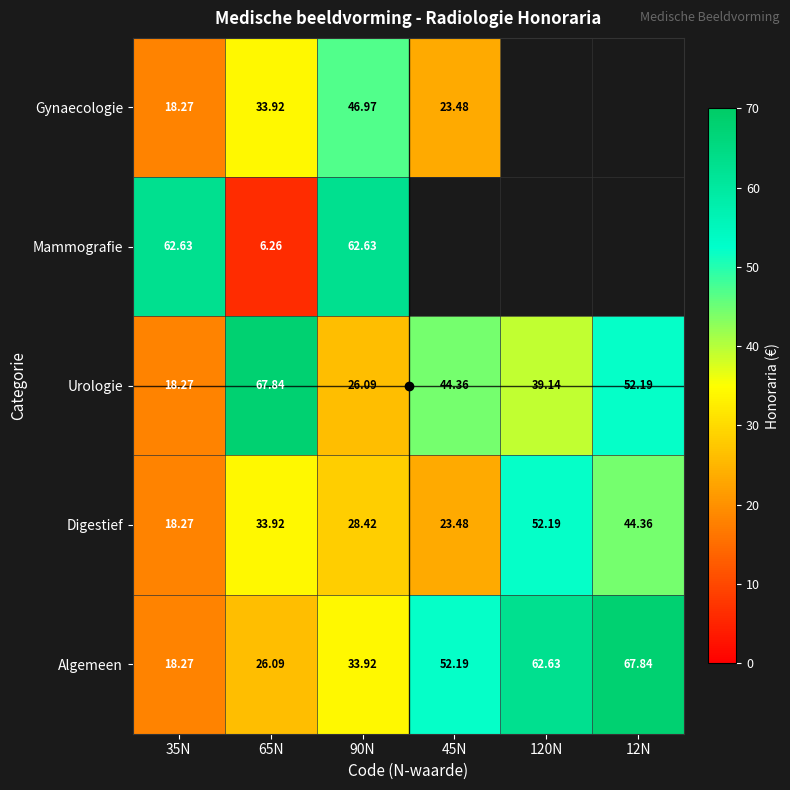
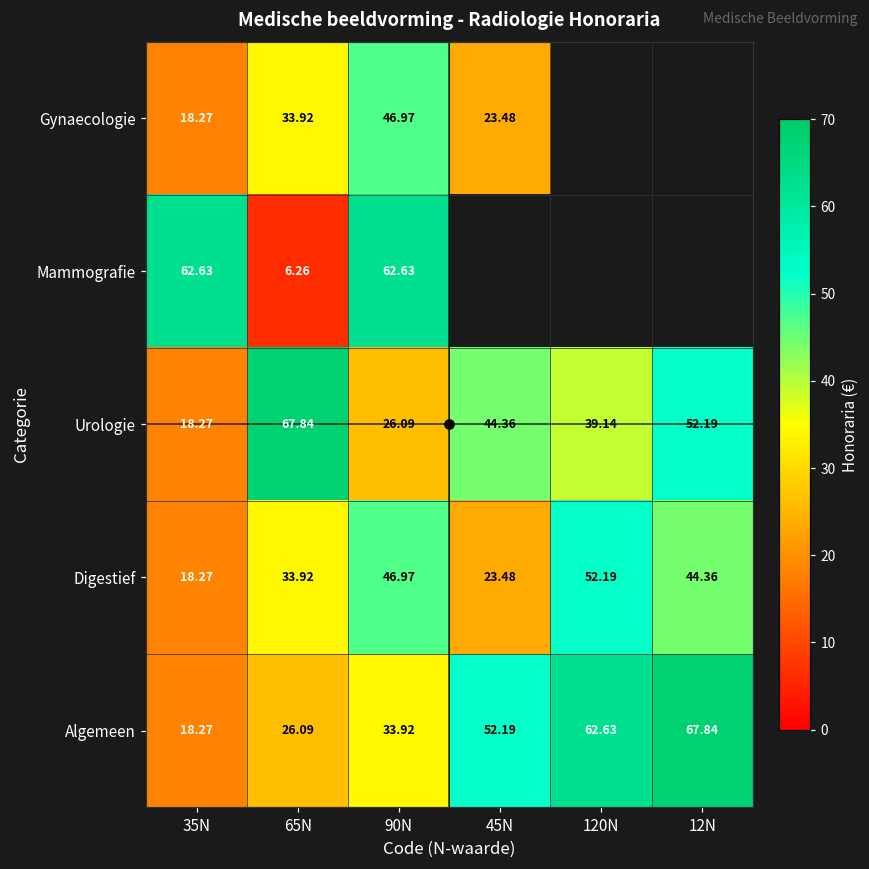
Digestief, 90N: 28.42 -> 46.97
